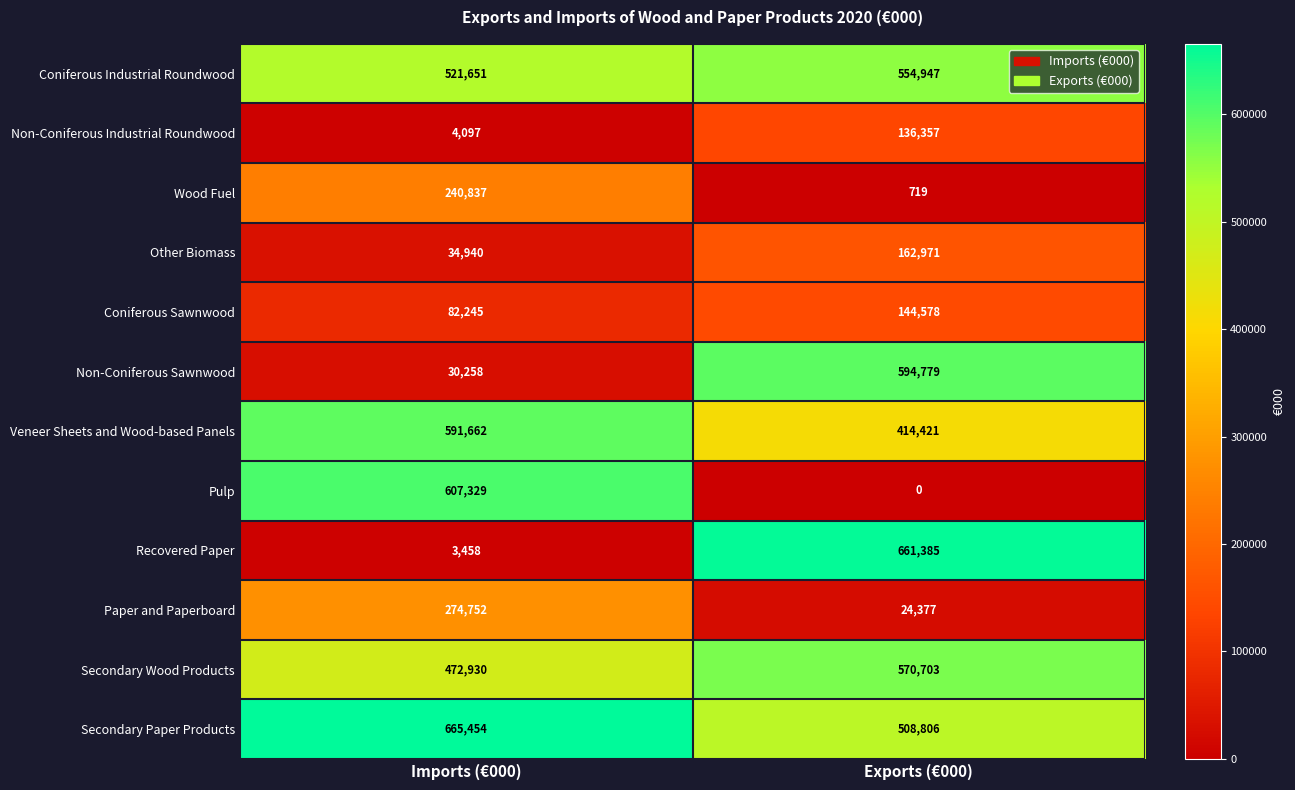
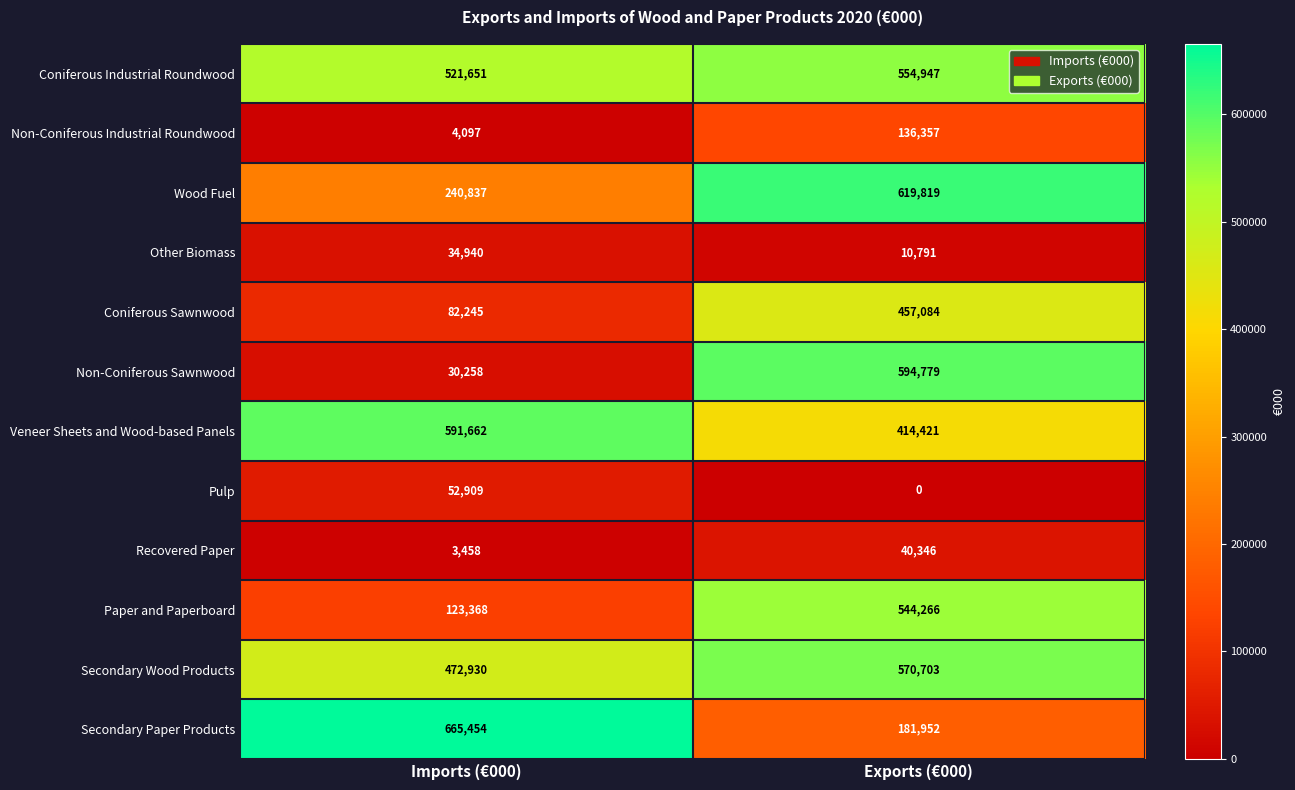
Wood Fuel, Exports (€000): 719 -> 619,819
Other Biomass, Exports (€000): 162,971 -> 10,791
Coniferous Sawnwood, Exports (€000): 144,578 -> 457,084
Pulp, Imports (€000): 607,329 -> 52,909
Recovered Paper, Exports (€000): 661,385 -> 40,346
Paper and Paperboard, Imports (€000): 274,752 -> 123,368
Paper and Paperboard, Exports (€000): 24,377 -> 544,266
Secondary Paper Products, Exports (€000): 508,806 -> 181,952
